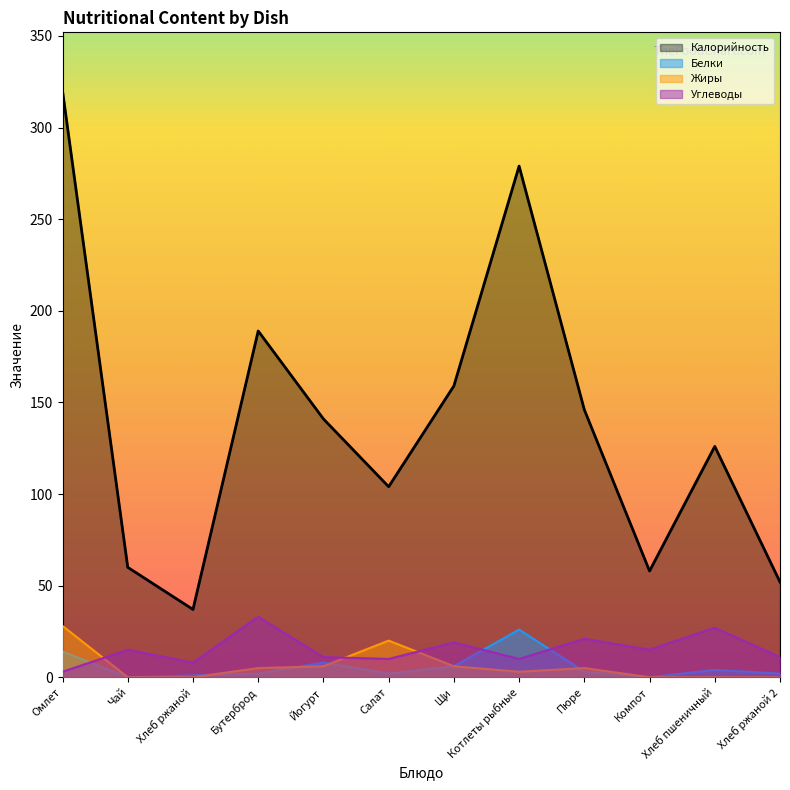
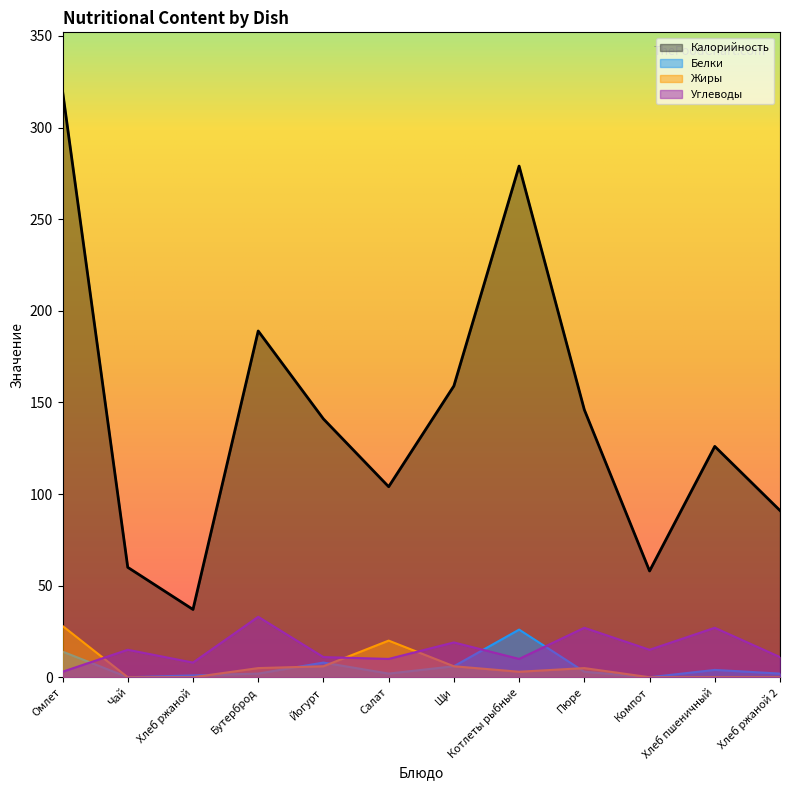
Углеводы, Пюре: 21 -> 27
Калорийность, Хлеб ржаной 2: 52 -> 91
